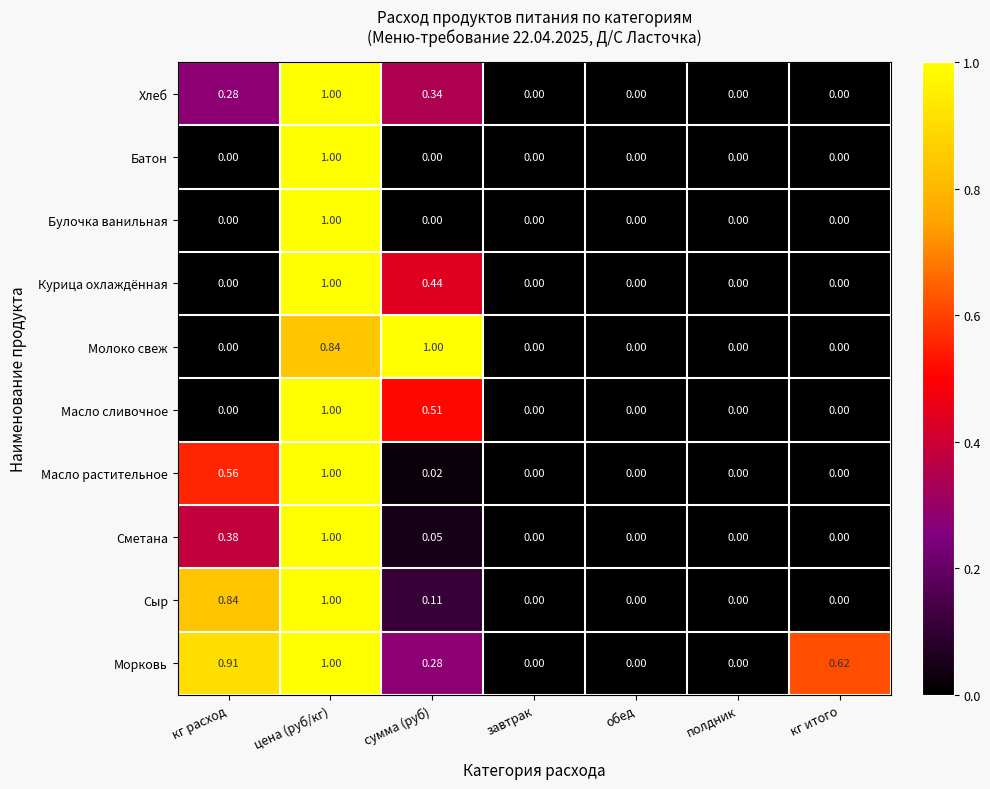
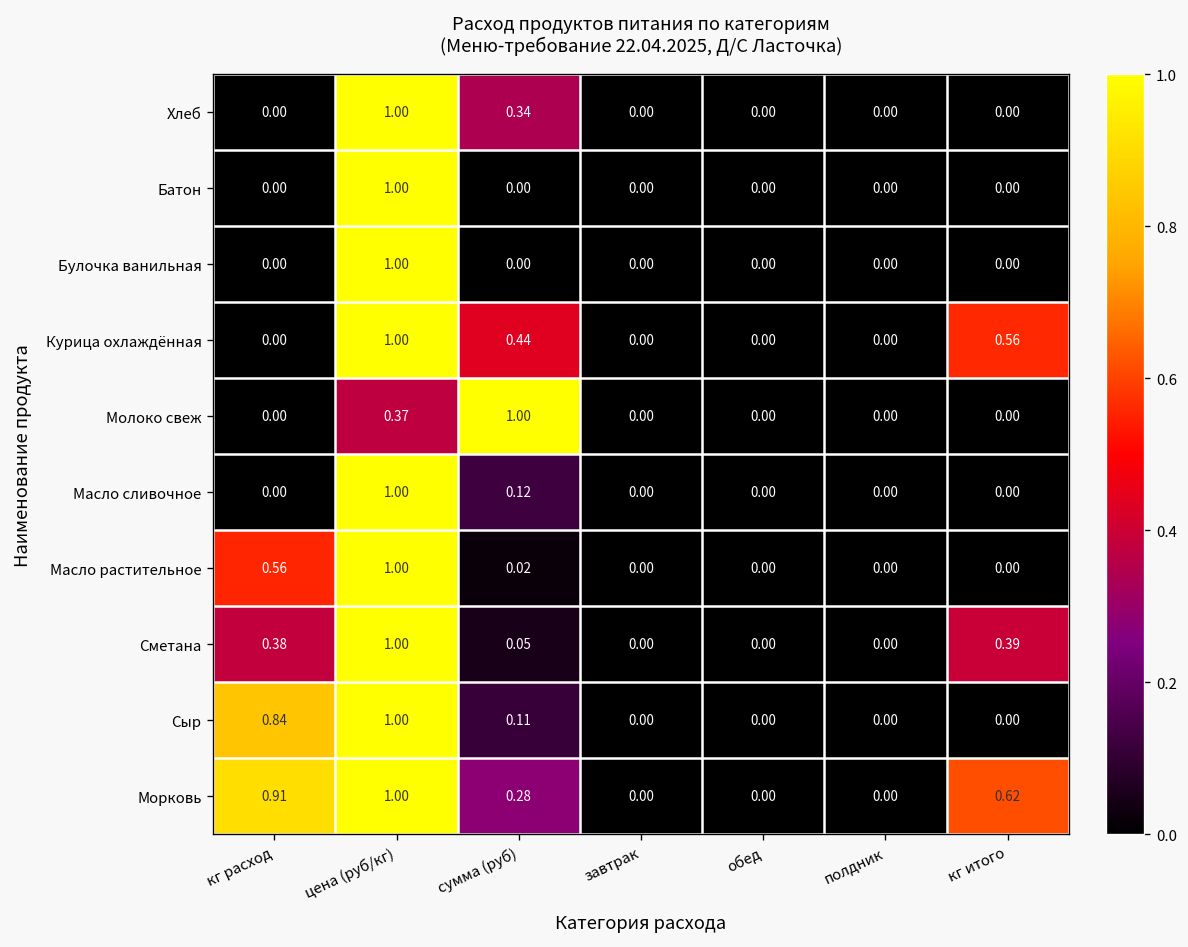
Хлеб, кг расход: 0.28 -> 0.00
Курица охлаждённая, кг итого: 0.00 -> 0.56
Молоко свеж, цена (руб/кг): 0.84 -> 0.37
Масло сливочное, сумма (руб): 0.51 -> 0.12
Сметана, кг итого: 0.00 -> 0.39
